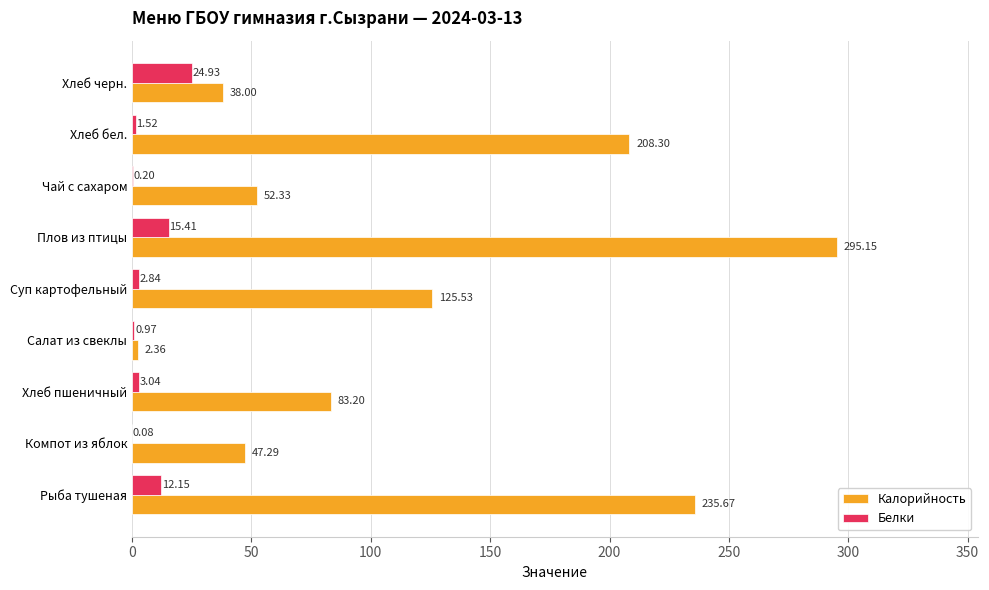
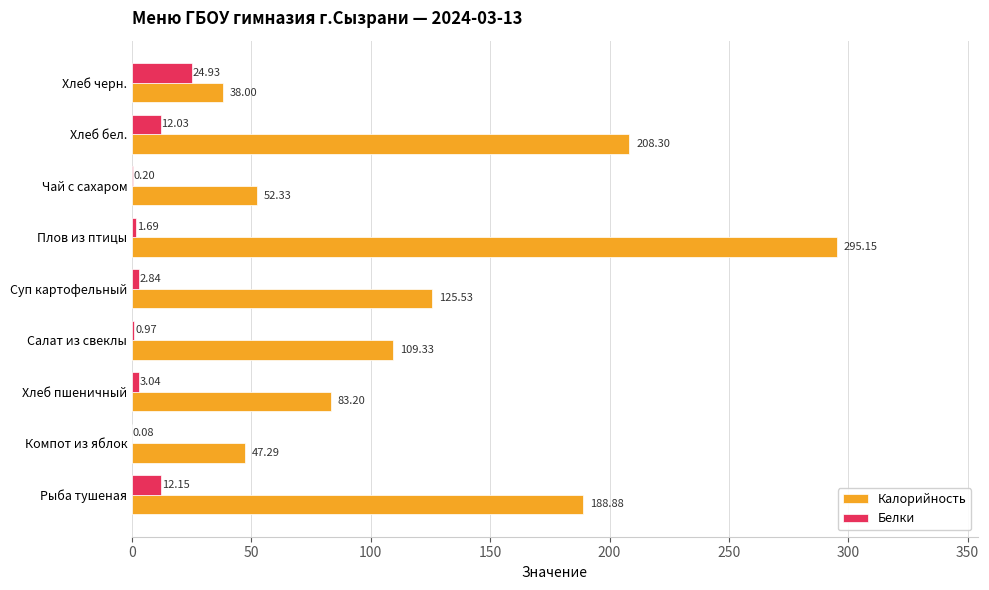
Белки, Хлеб бел.: 1.52 -> 12.03
Белки, Плов из птицы: 15.41 -> 1.69
Калорийность, Салат из свеклы: 2.36 -> 109.33
Калорийность, Рыба тушеная: 235.67 -> 188.88
